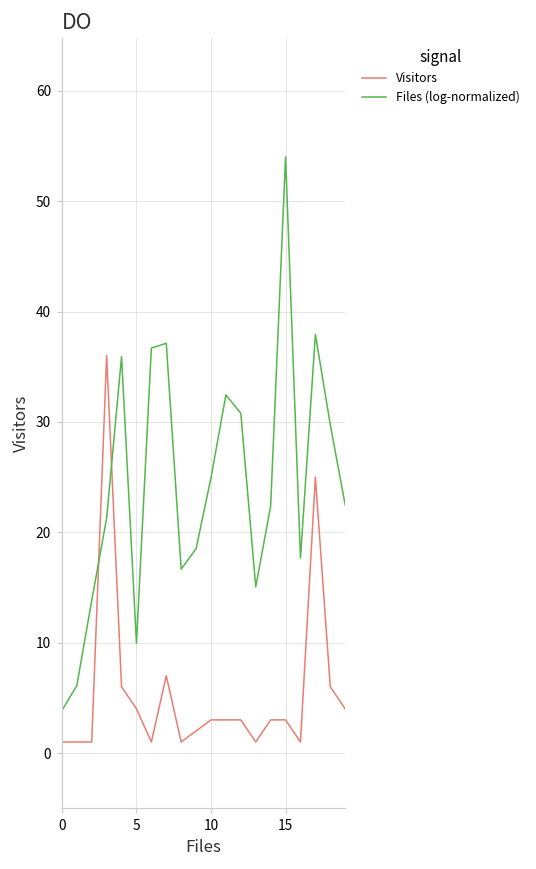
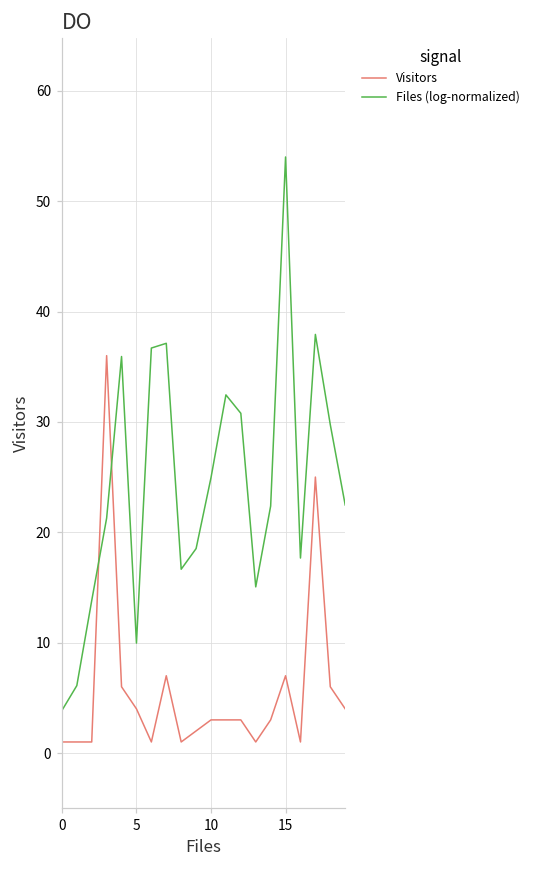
Visitors, 15: 3 -> 7
